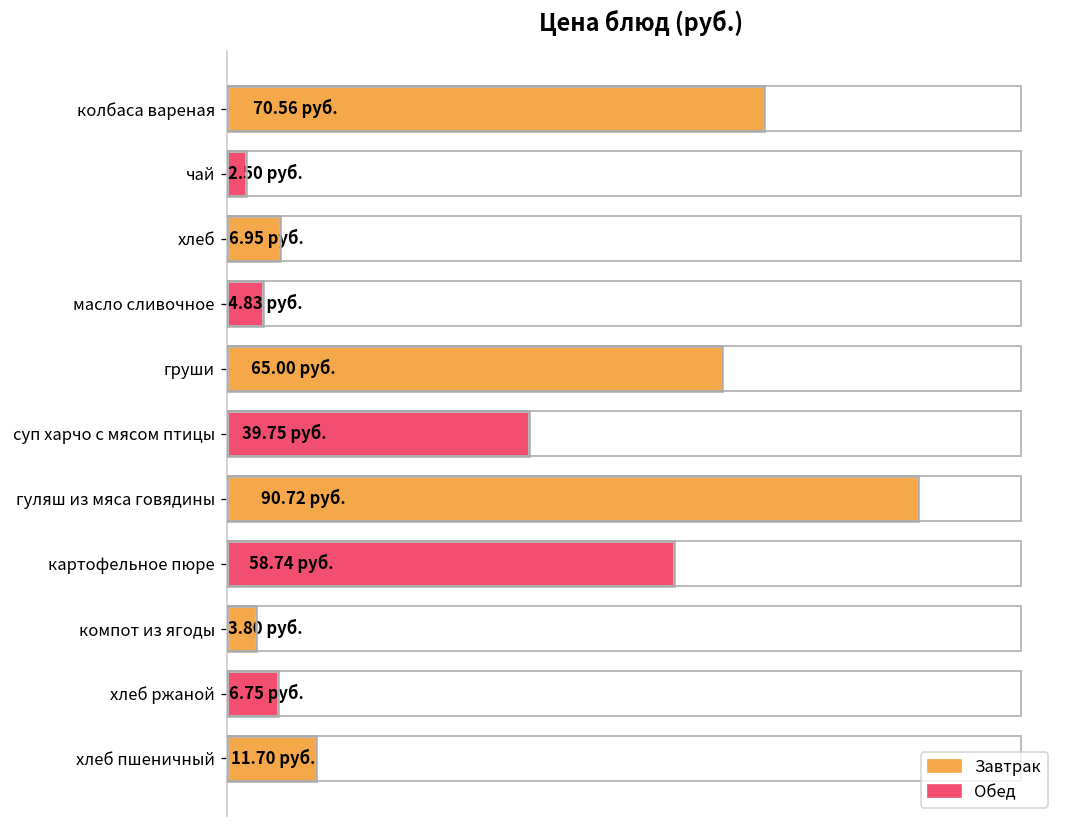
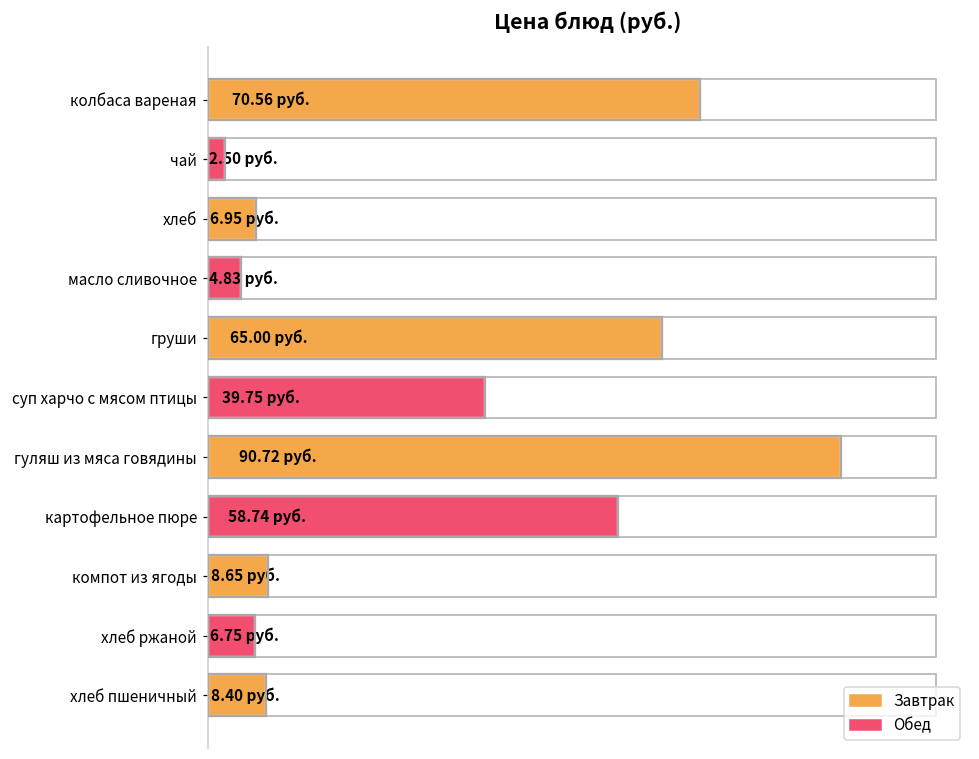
компот из ягоды: 3.80 -> 8.65
хлеб пшеничный: 11.70 -> 8.40
